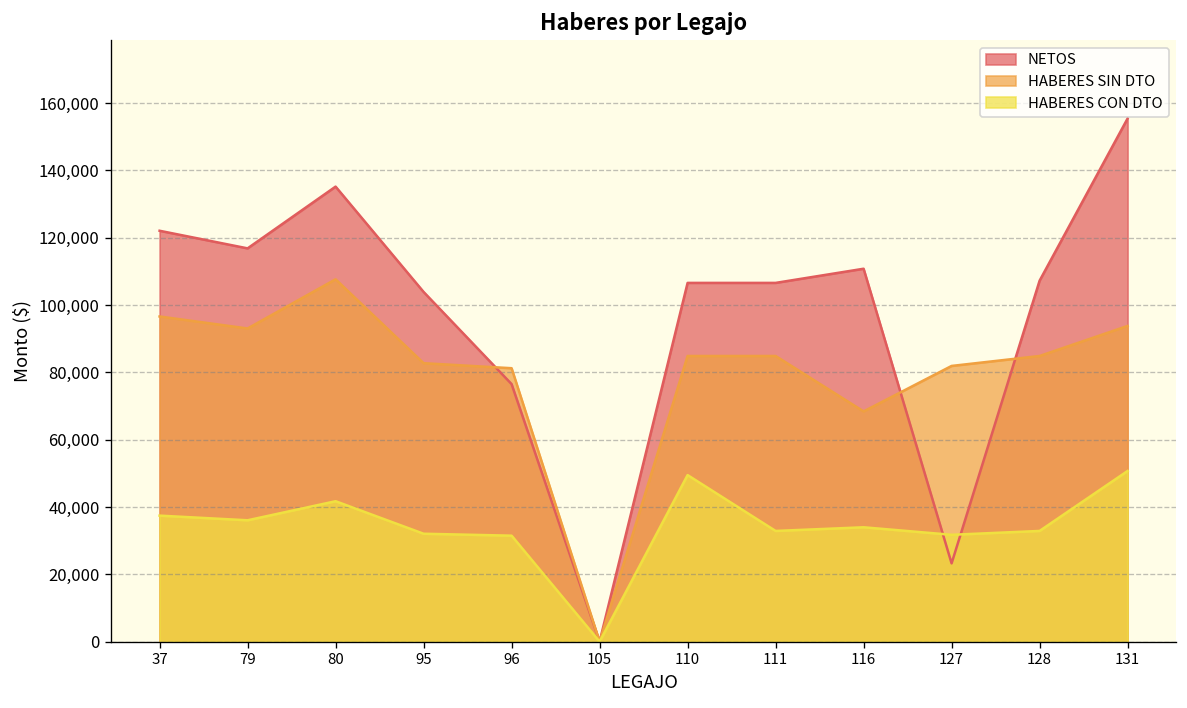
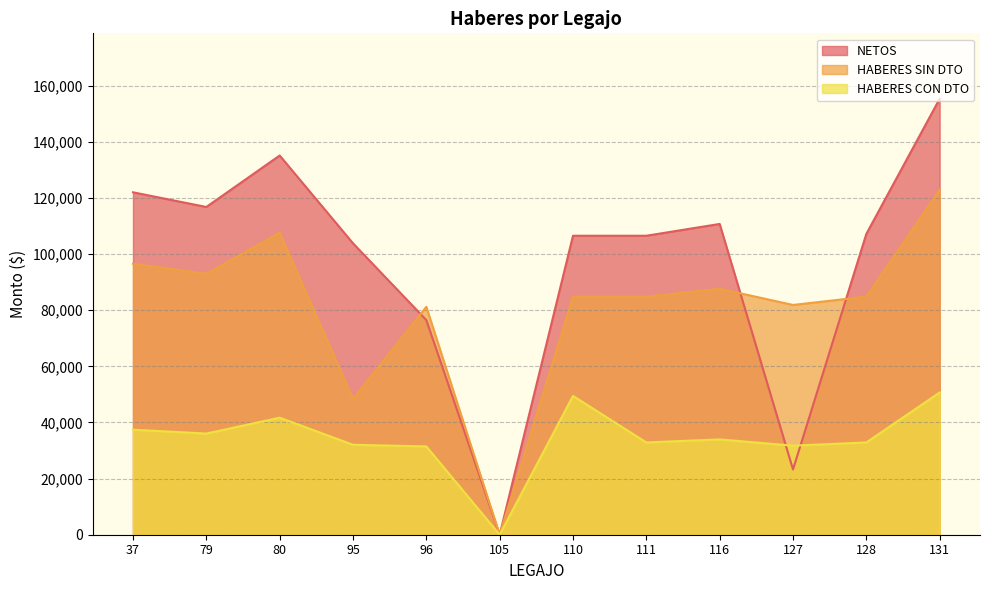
HABERES SIN DTO, 95: 83,000 -> 48,000
HABERES SIN DTO, 116: 68,000 -> 88,000
HABERES SIN DTO, 131: 94,000 -> 123,000
